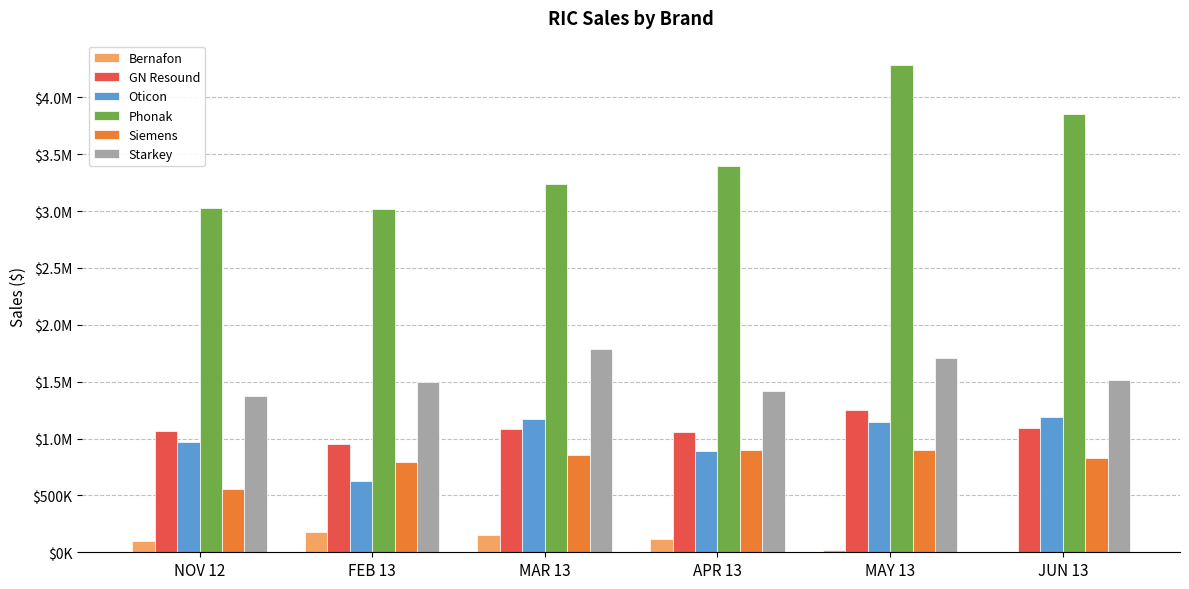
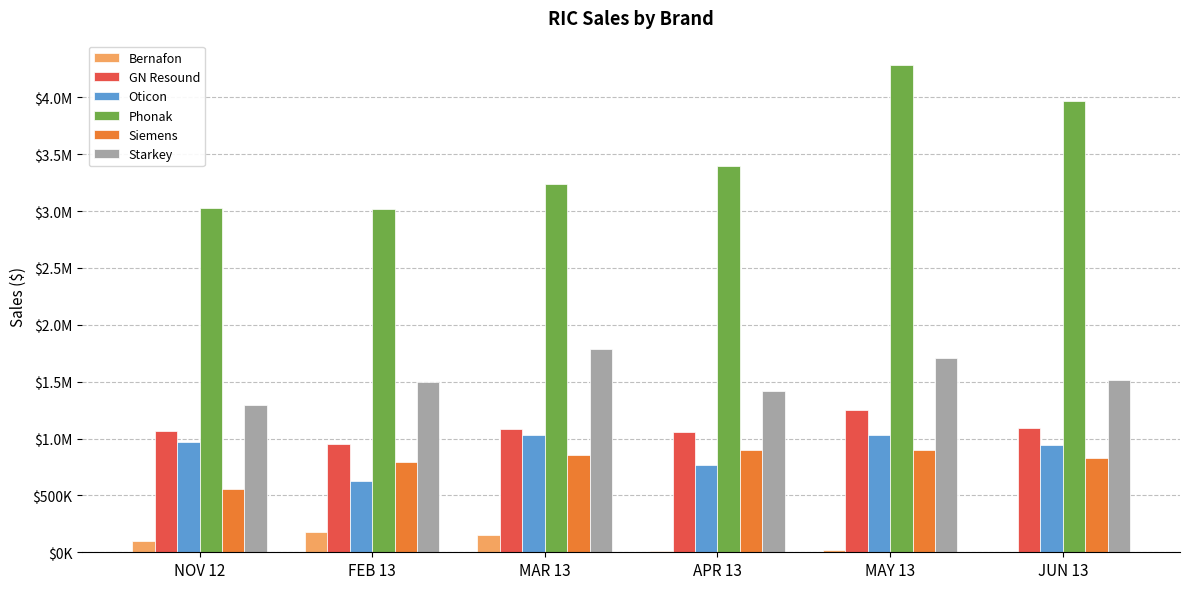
Starkey, NOV 12: $1380000 -> $1300000
Oticon, MAR 13: $1170000 -> $1030000
Bernafon, APR 13: $110000 -> $10000
Oticon, APR 13: $890000 -> $760000
Oticon, MAY 13: $1140000 -> $1030000
Oticon, JUN 13: $1190000 -> $950000
Phonak, JUN 13: $3850000 -> $3970000
